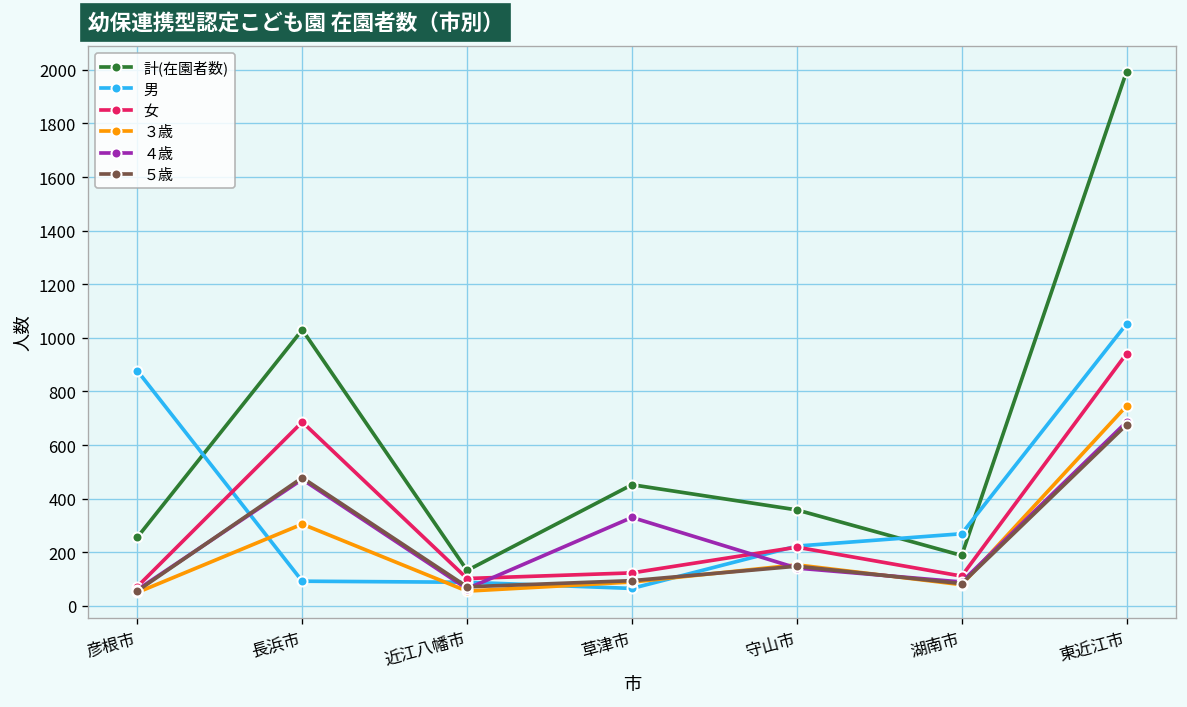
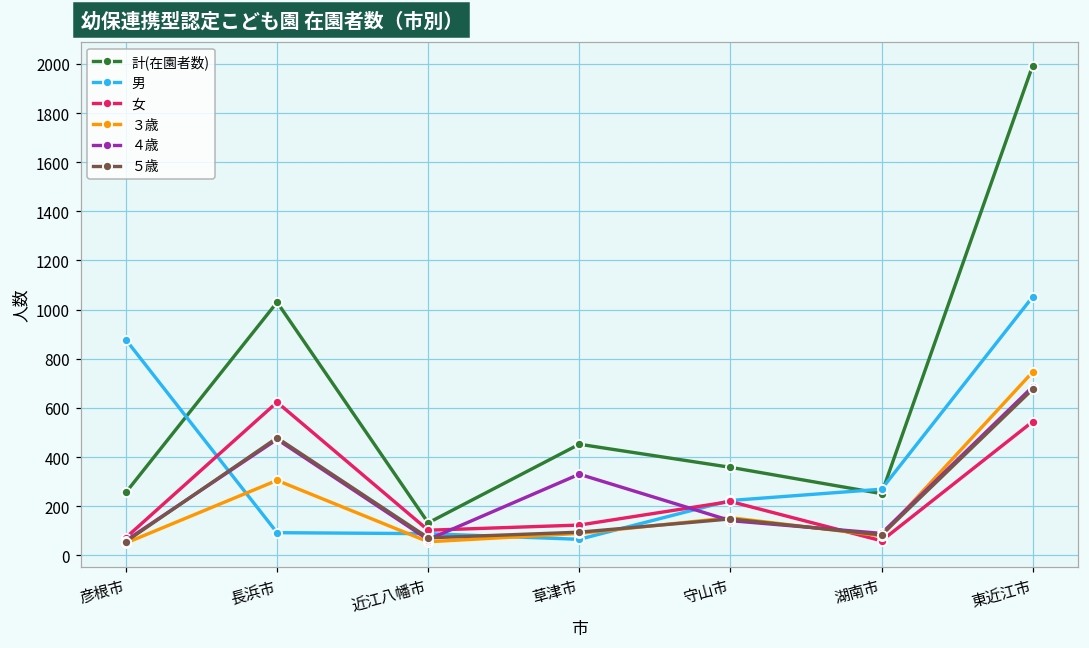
女, 長浜市: 690 -> 620
計(在園者数), 湖南市: 190 -> 250
女, 湖南市: 110 -> 60
女, 東近江市: 940 -> 540
